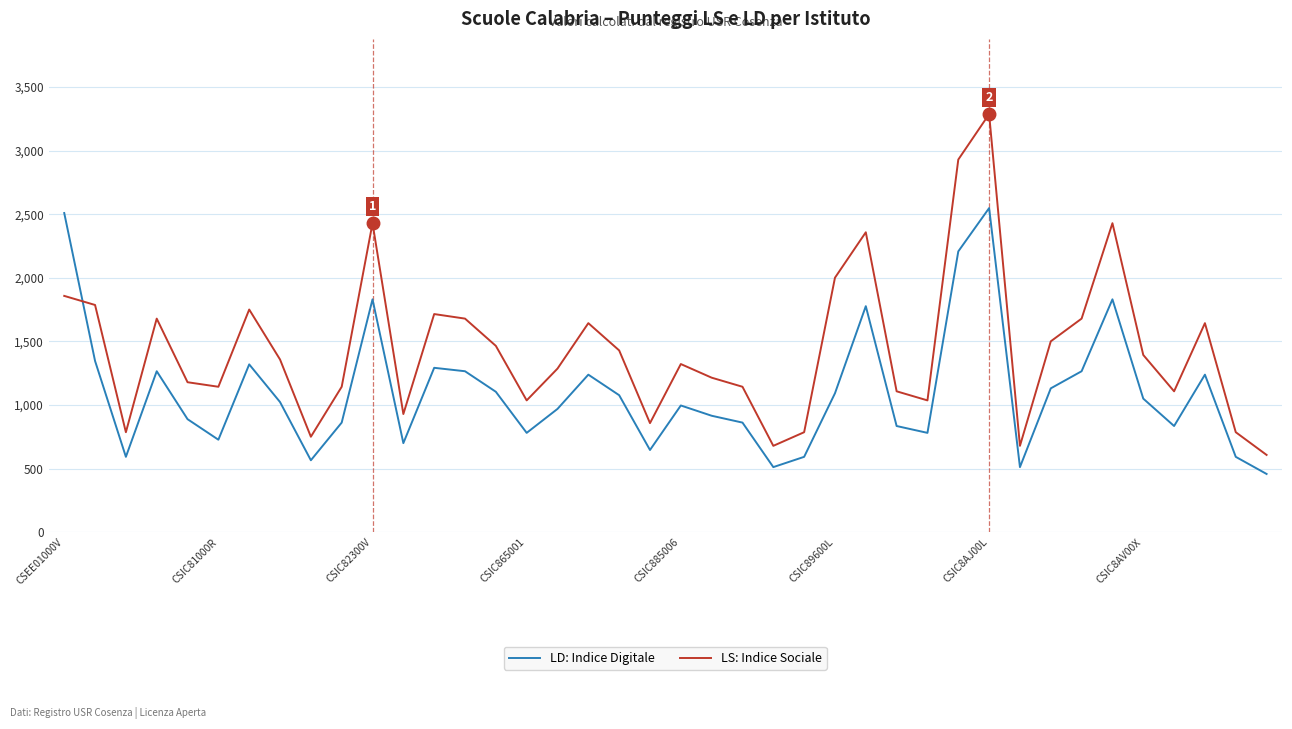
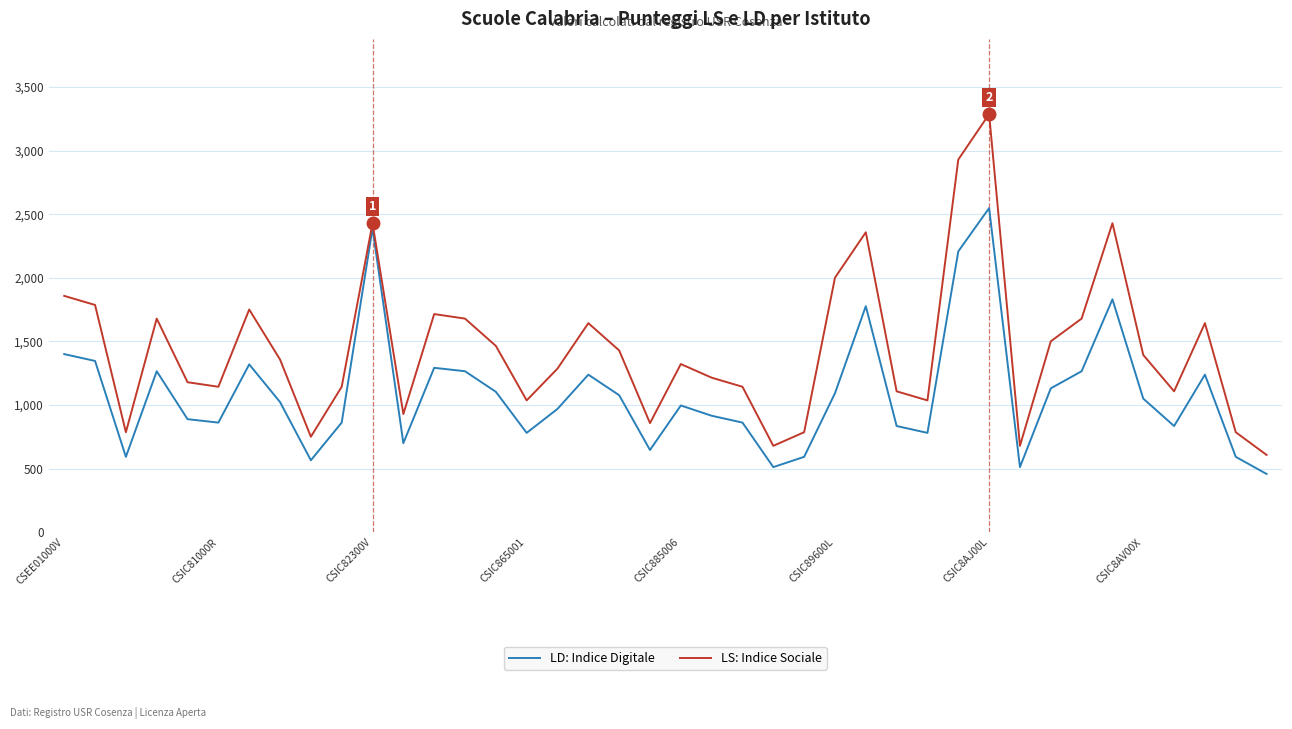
LD: Indice Digitale, CSEE01000V: 2,510 -> 1,400
LD: Indice Digitale, CSIC81000R: 730 -> 860
LD: Indice Digitale, CSIC82300V: 1,830 -> 2,390
